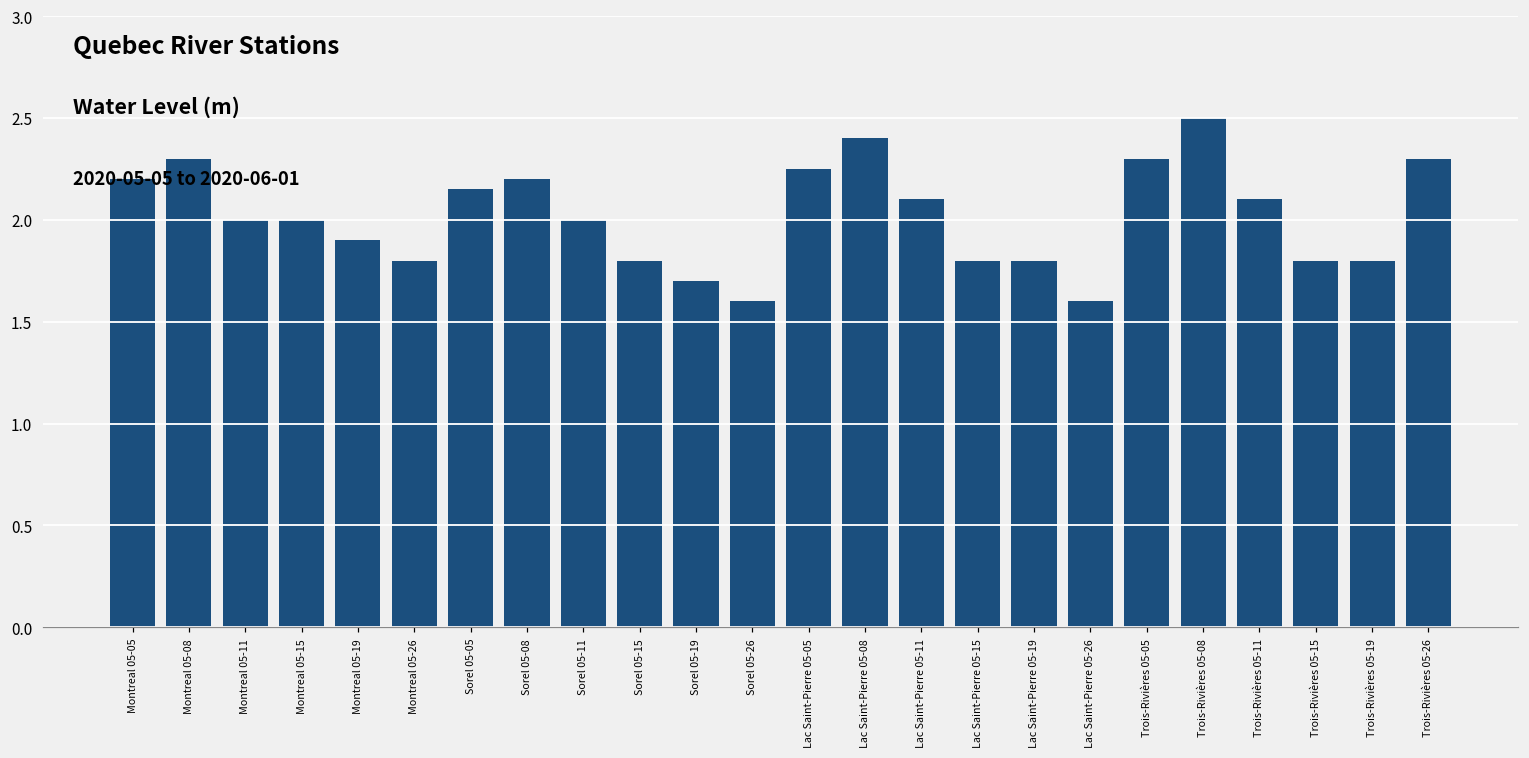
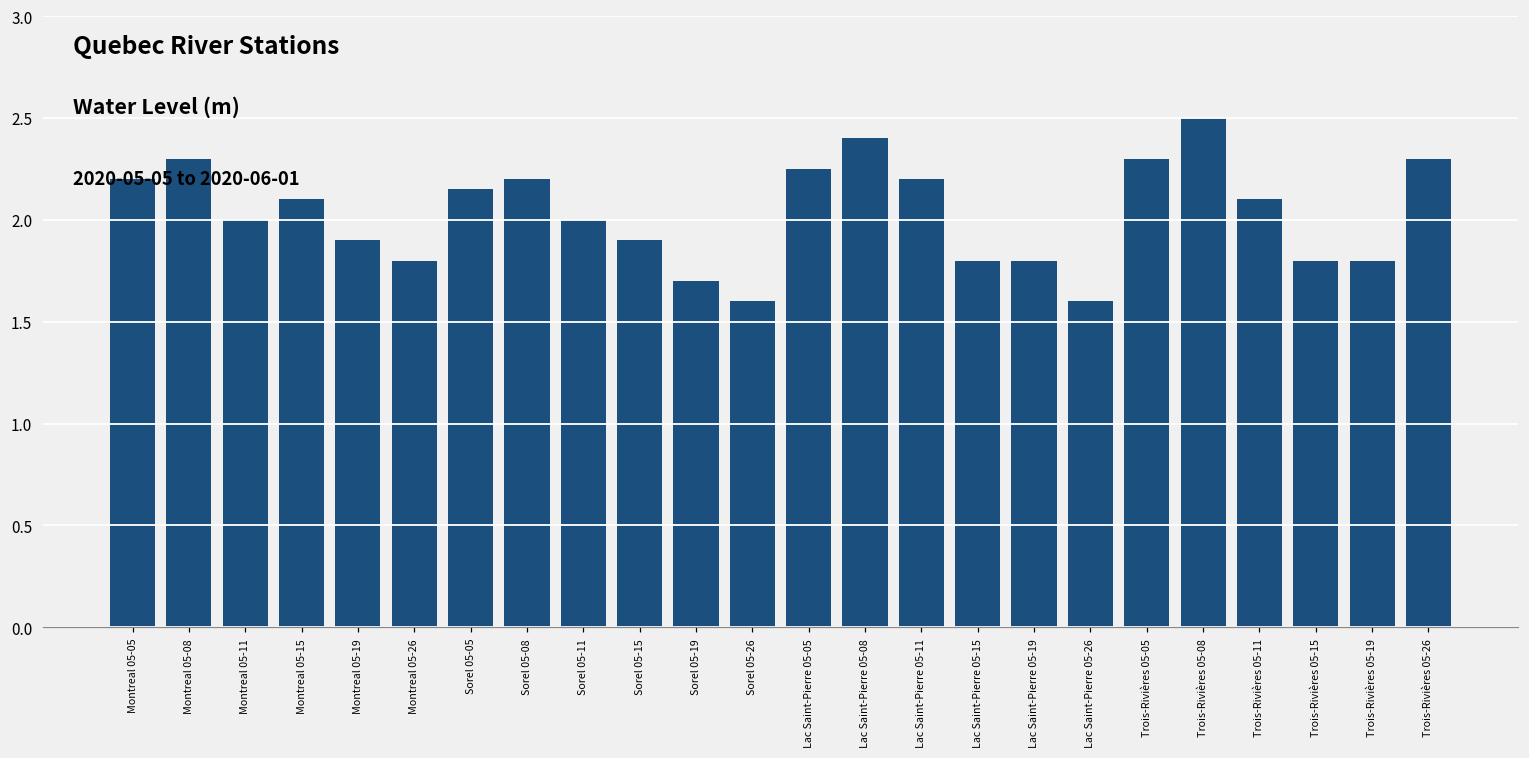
Montreal 05-15: 2.0 -> 2.1
Sorel 05-15: 1.8 -> 1.9
Lac Saint-Pierre 05-11: 2.1 -> 2.2
